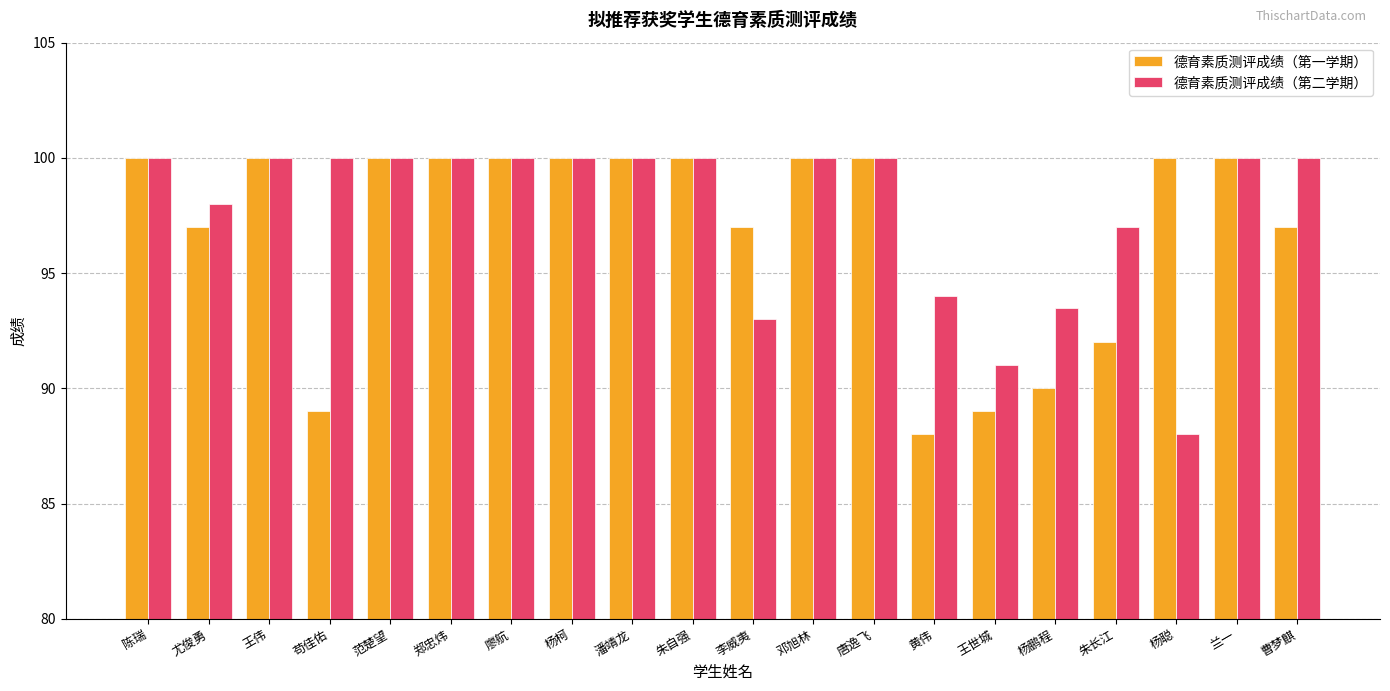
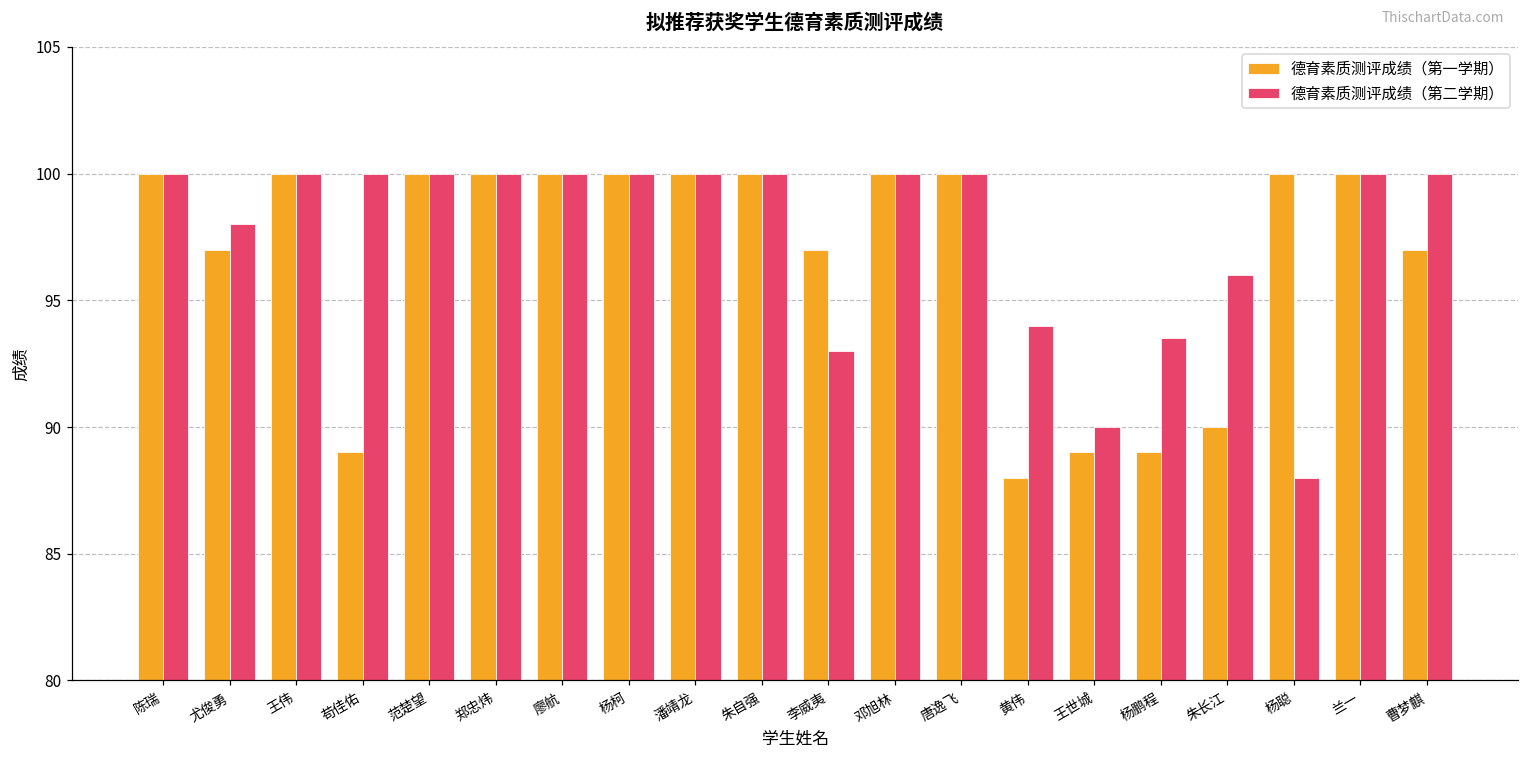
德育素质测评成绩（第二学期）, 王世城: 91 -> 90
德育素质测评成绩（第一学期）, 杨鹏程: 90 -> 89
德育素质测评成绩（第一学期）, 朱长江: 92 -> 90
德育素质测评成绩（第二学期）, 朱长江: 97 -> 96
